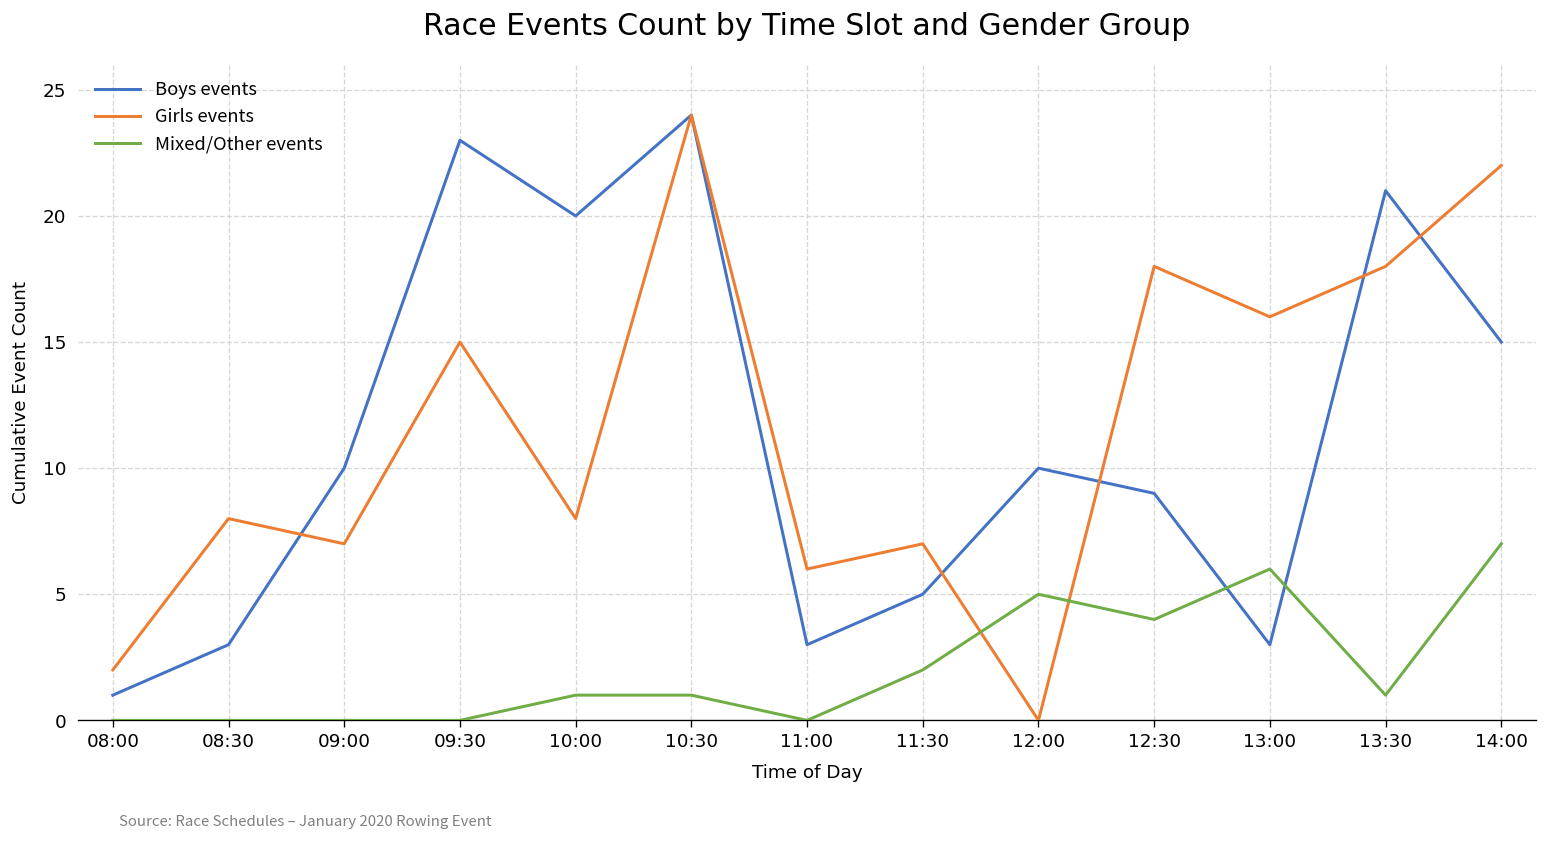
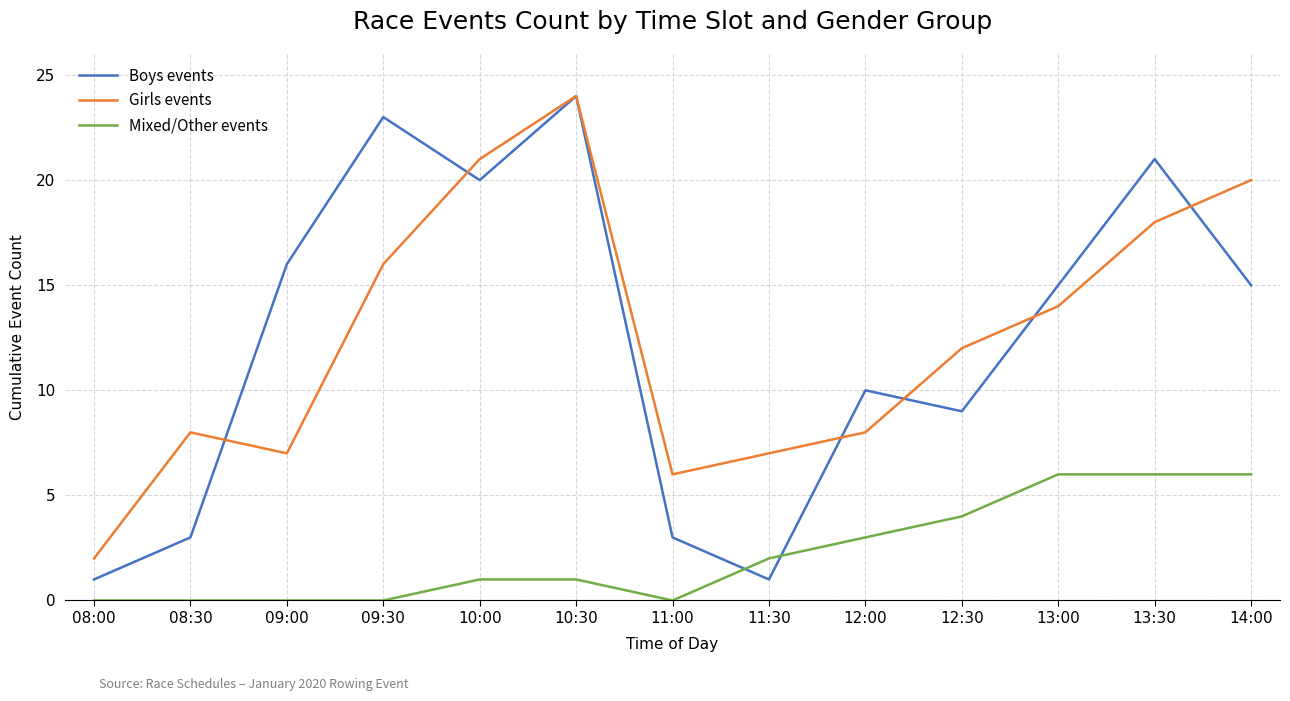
Boys events, 09:00: 10 -> 16
Girls events, 09:30: 15 -> 16
Girls events, 10:00: 8 -> 21
Boys events, 11:30: 5 -> 1
Girls events, 12:00: 0 -> 8
Mixed/Other events, 12:00: 5 -> 3
Girls events, 12:30: 18 -> 12
Boys events, 13:00: 3 -> 15
Girls events, 13:00: 16 -> 14
Mixed/Other events, 13:30: 1 -> 6
Girls events, 14:00: 22 -> 20
Mixed/Other events, 14:00: 7 -> 6
